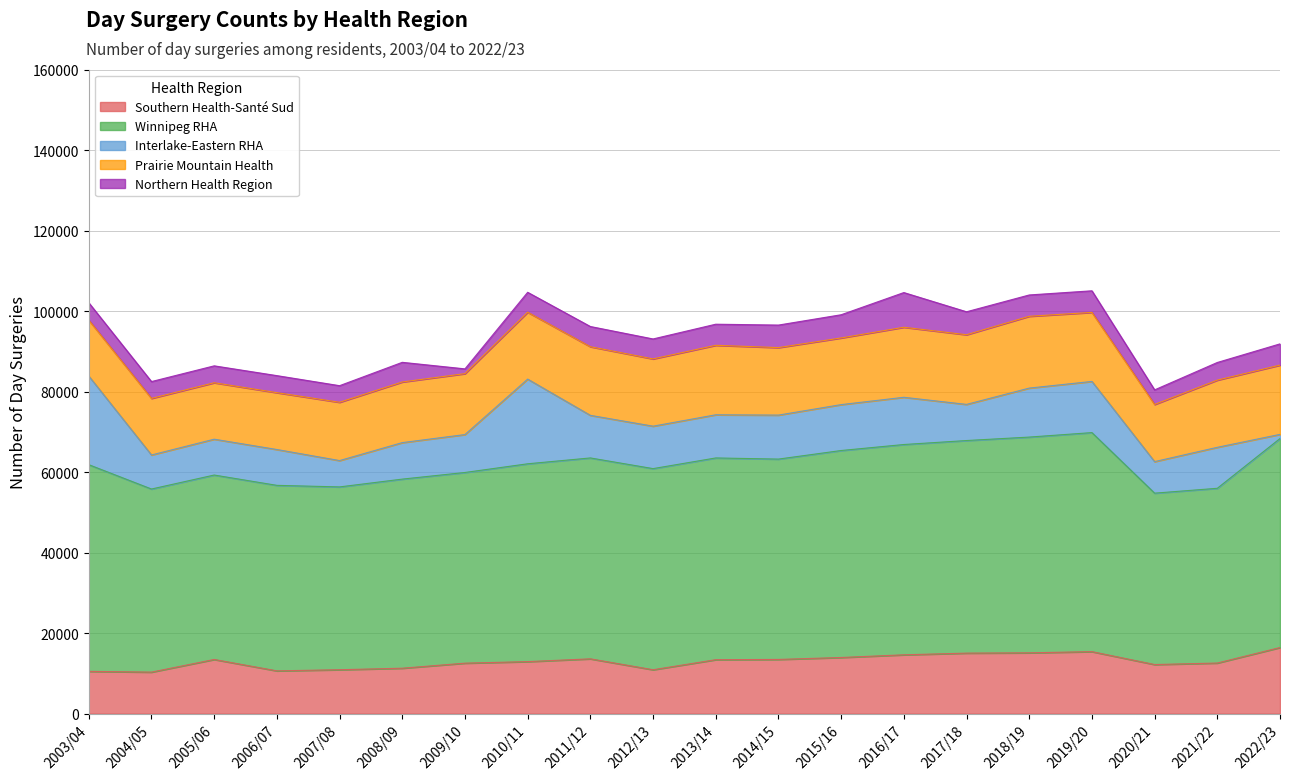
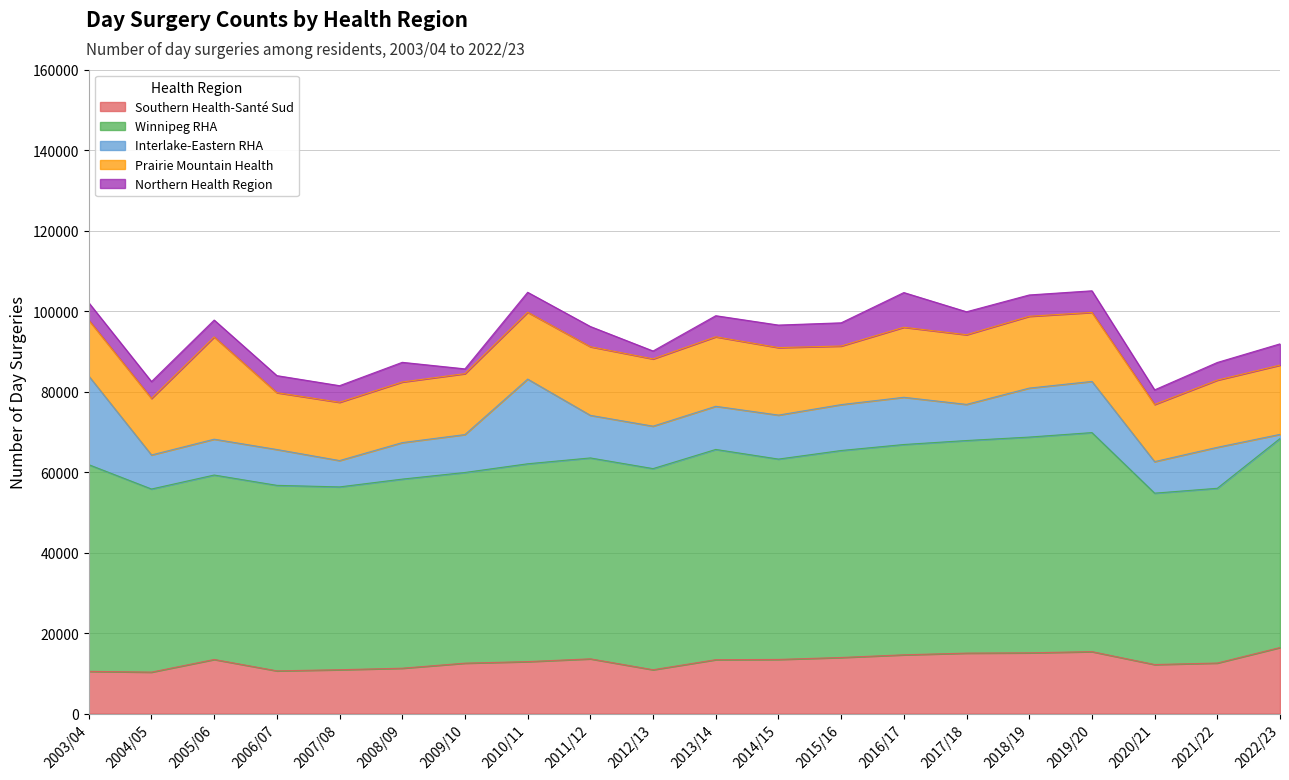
Prairie Mountain Health, 2005/06: 14000 -> 25000
Northern Health Region, 2012/13: 5000 -> 2000
Winnipeg RHA, 2013/14: 50000 -> 52000
Prairie Mountain Health, 2015/16: 17000 -> 15000
